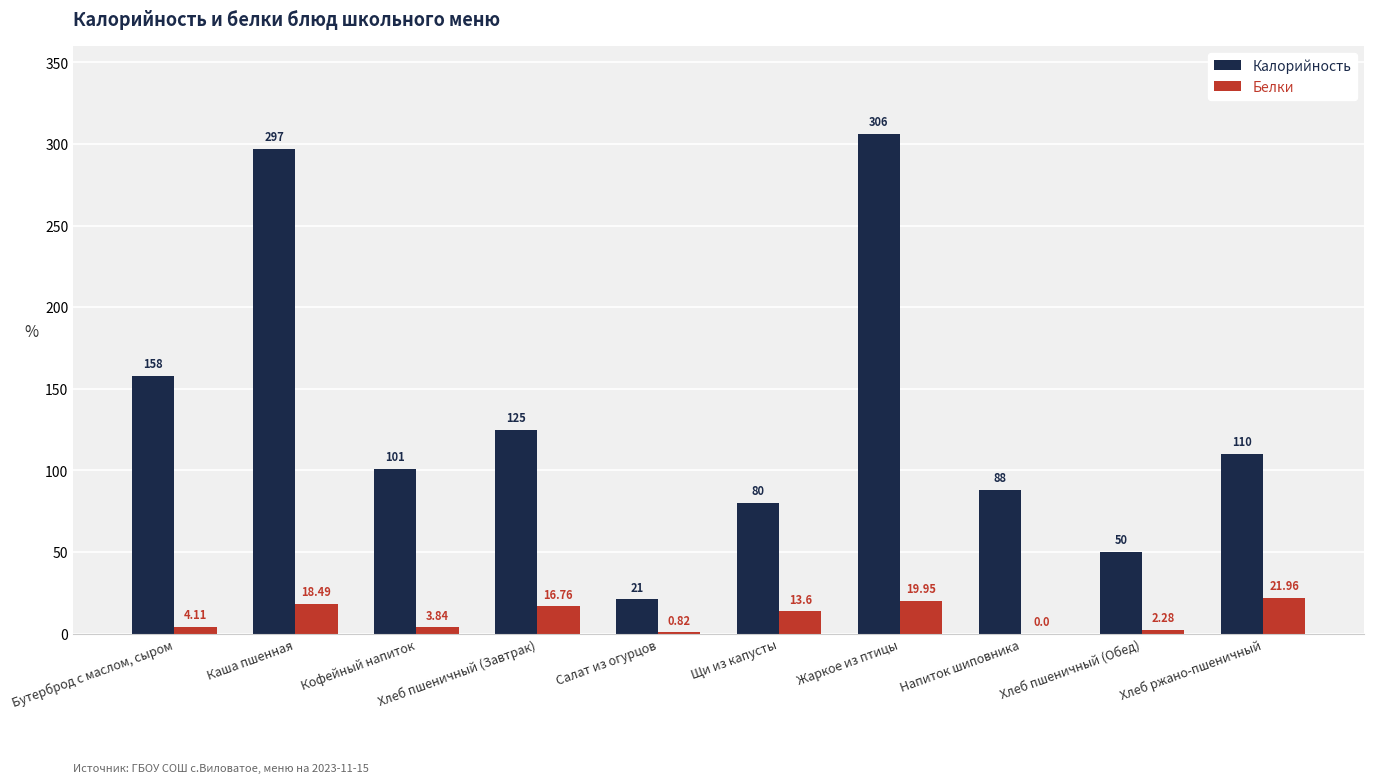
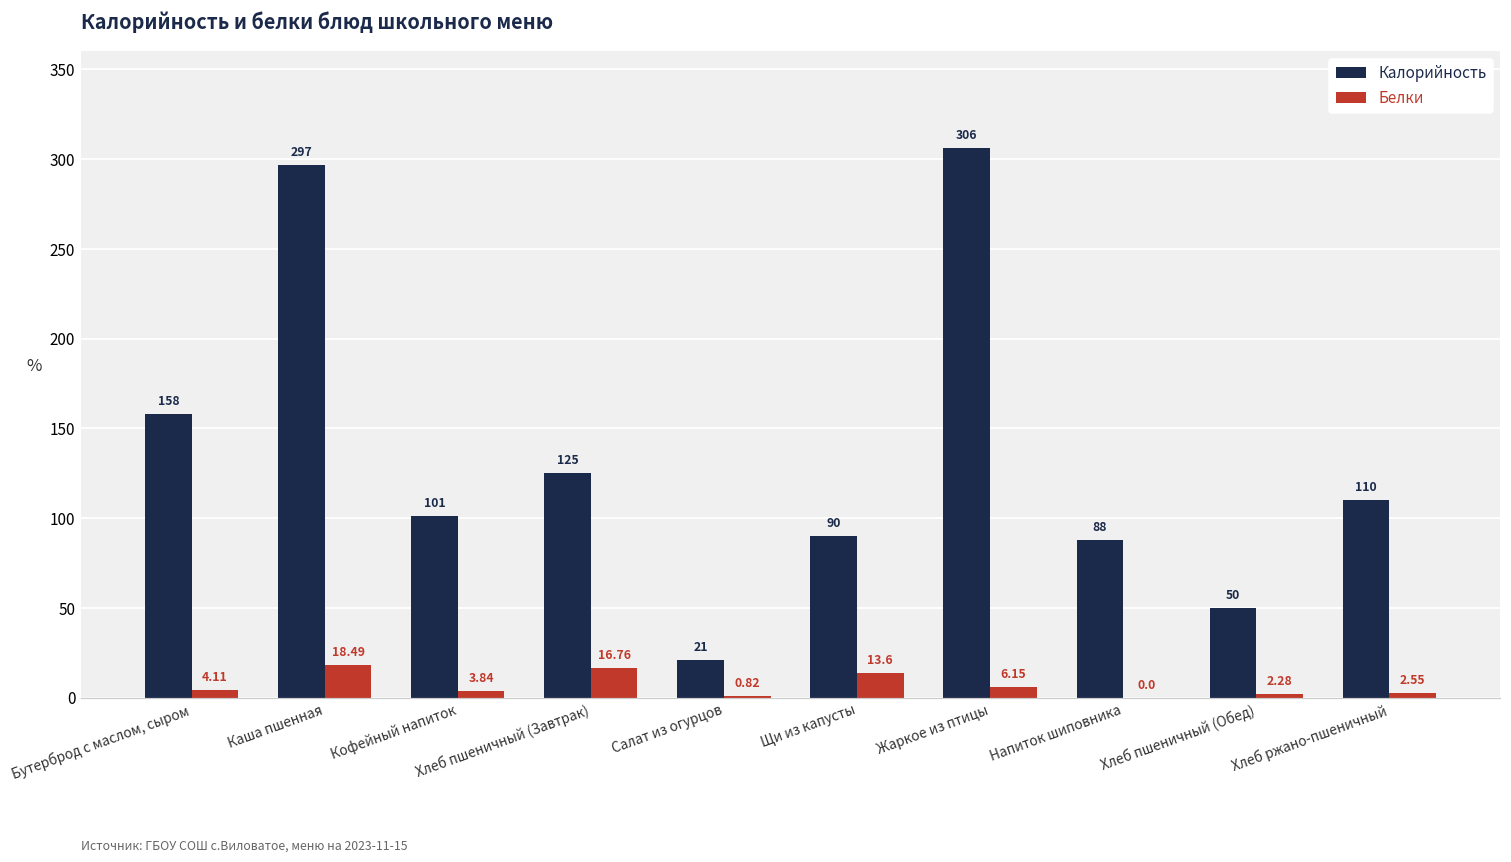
Калорийность, Щи из капусты: 80 -> 90
Белки, Жаркое из птицы: 19.95 -> 6.15
Белки, Хлеб ржано-пшеничный: 21.96 -> 2.55
